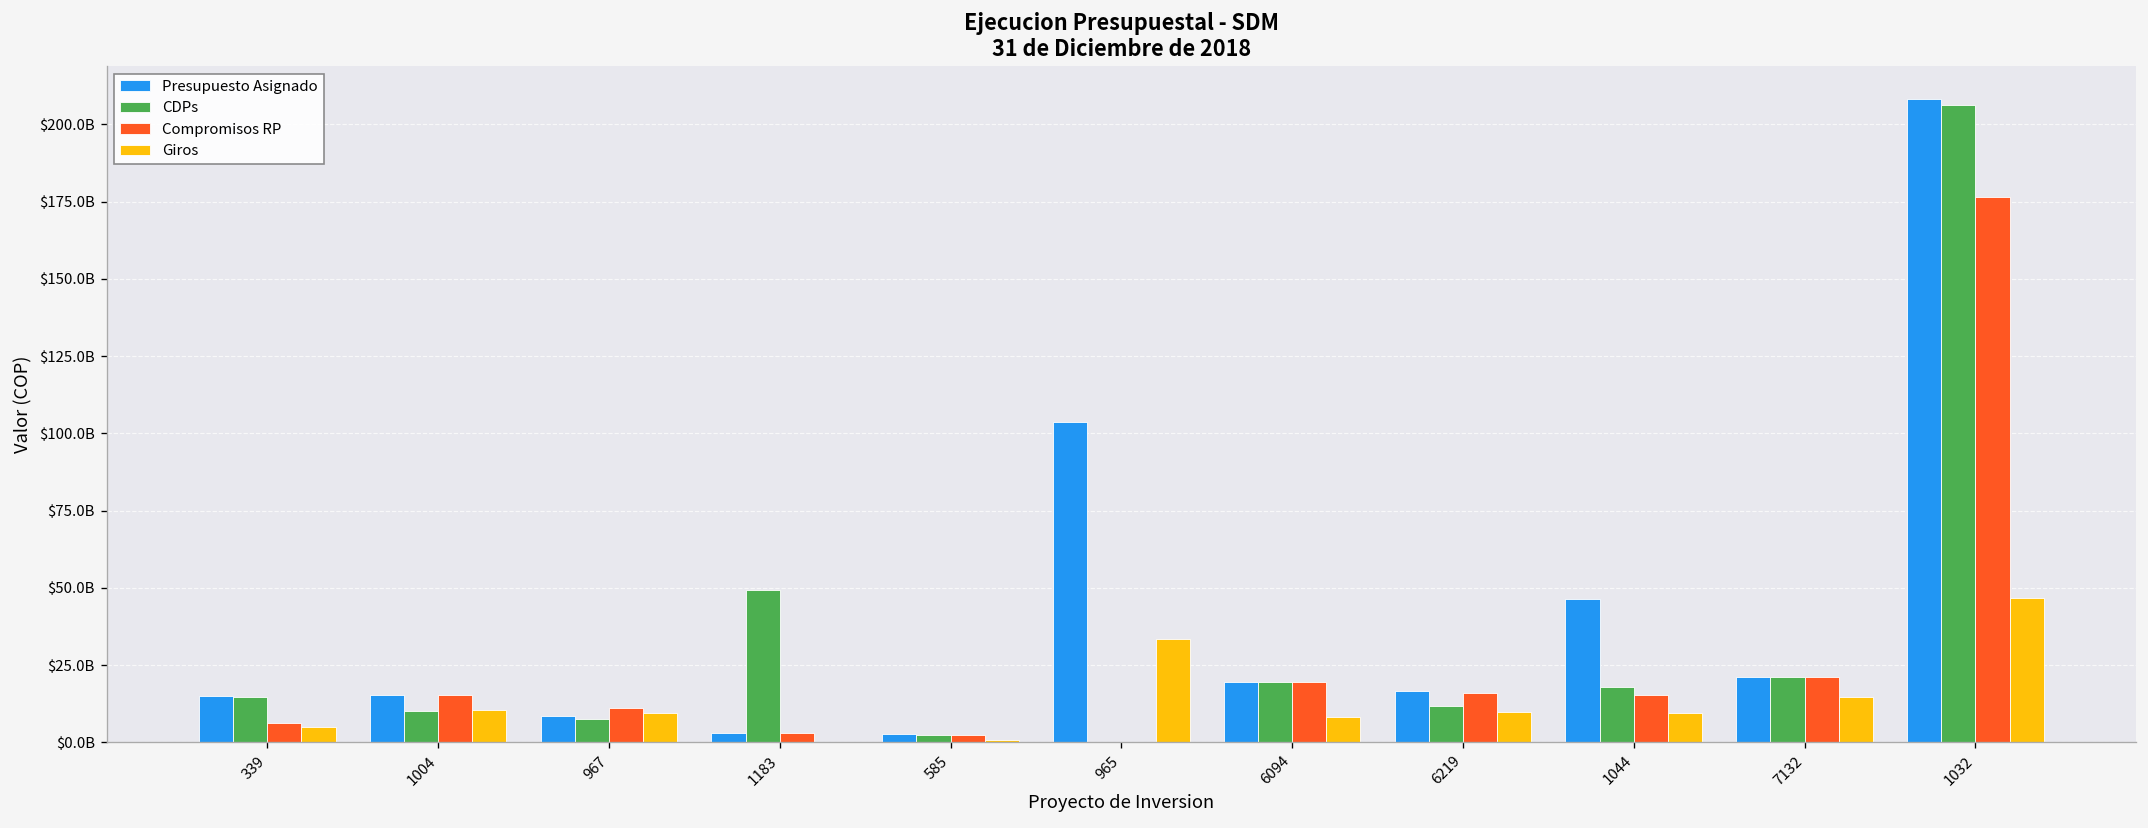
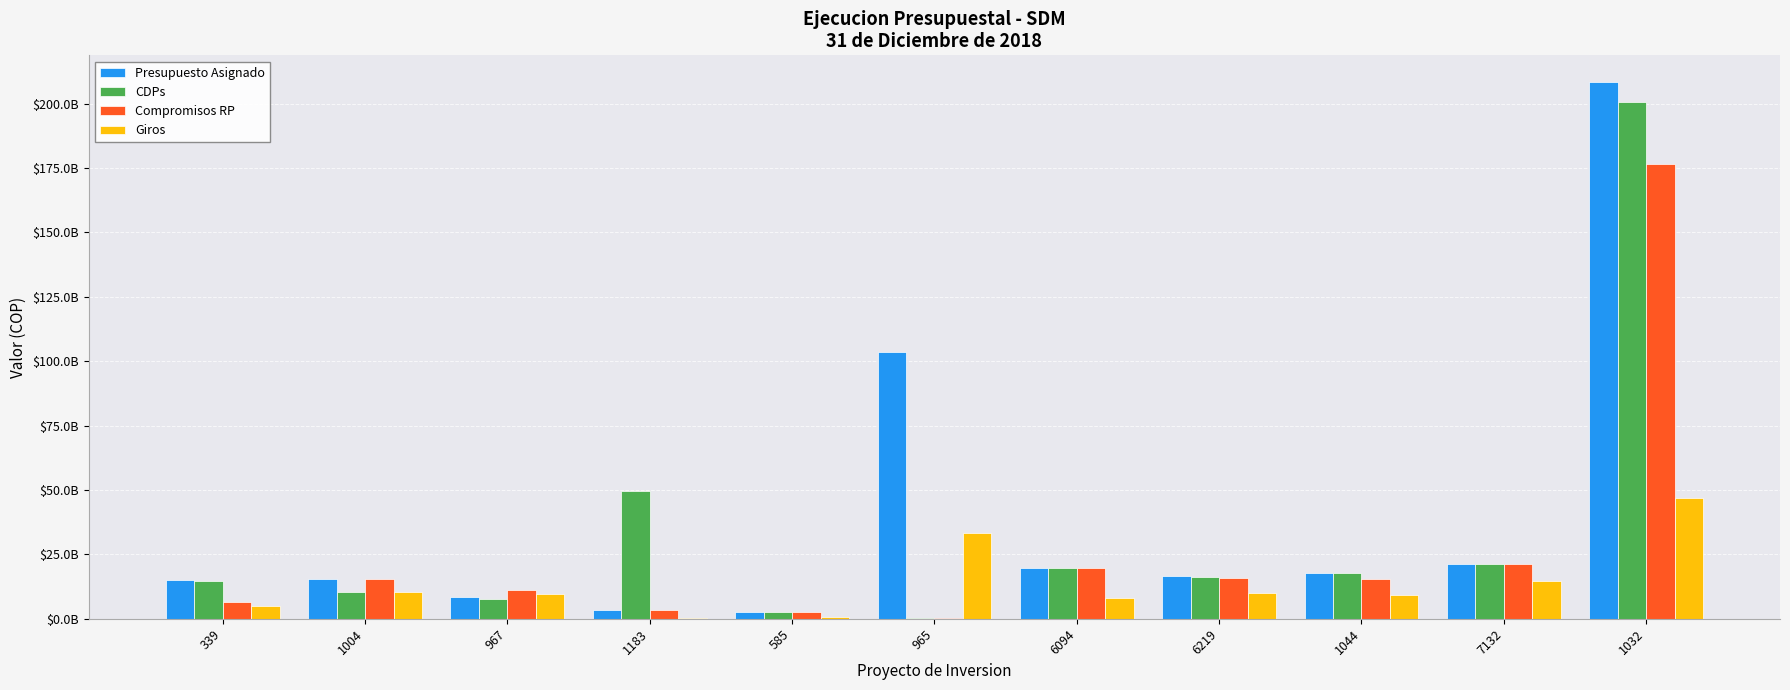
CDPs, 6219: $12000000000 -> $16000000000
Presupuesto Asignado, 1044: $46000000000 -> $18000000000
CDPs, 1032: $206000000000 -> $201000000000
